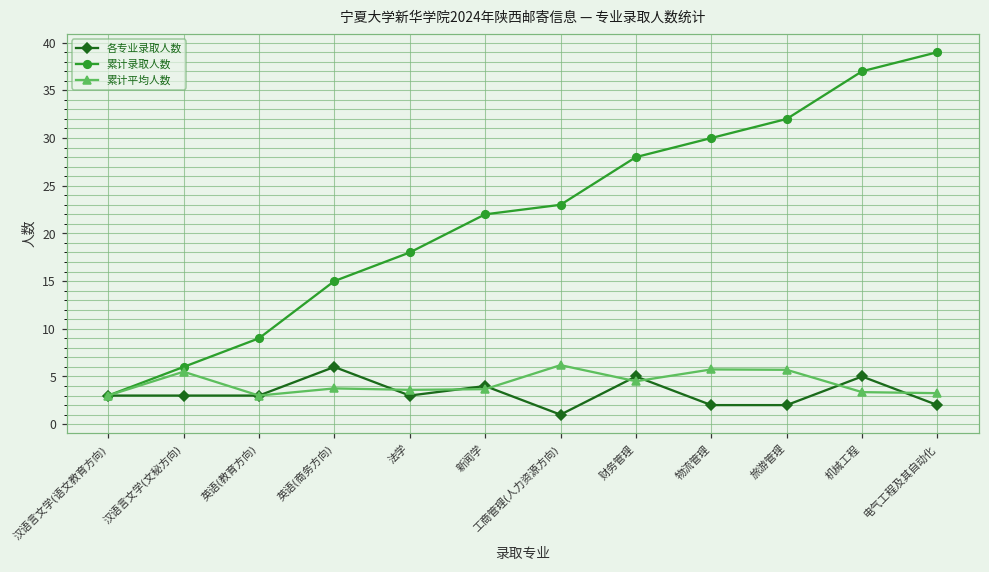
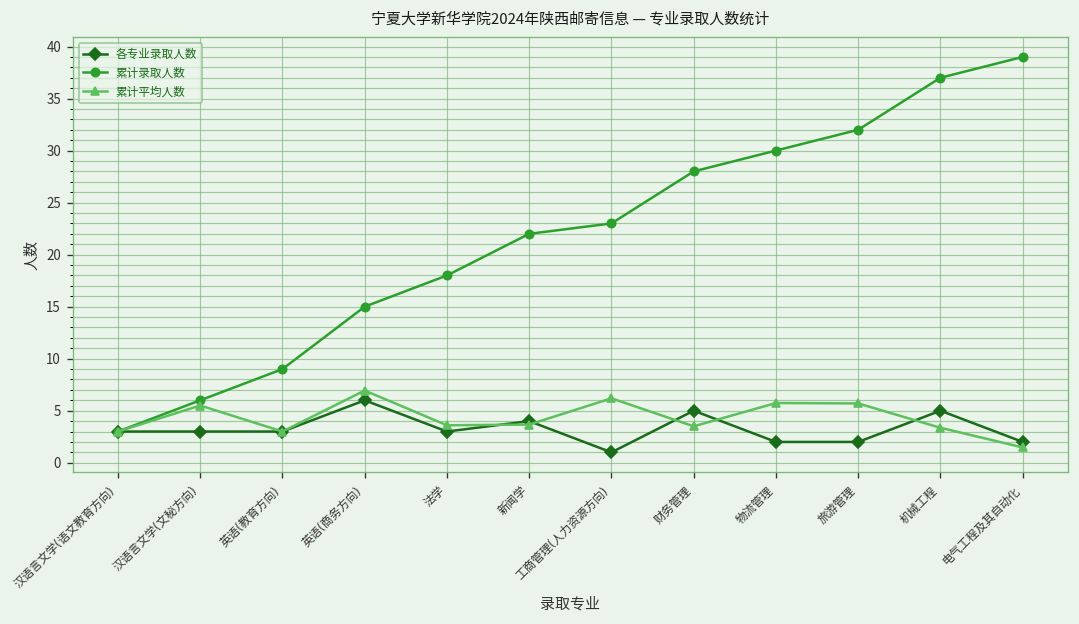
累计平均人数, 英语(商务方向): 4 -> 7
累计平均人数, 财务管理: 5 -> 4
累计平均人数, 电气工程及其自动化: 3 -> 1
